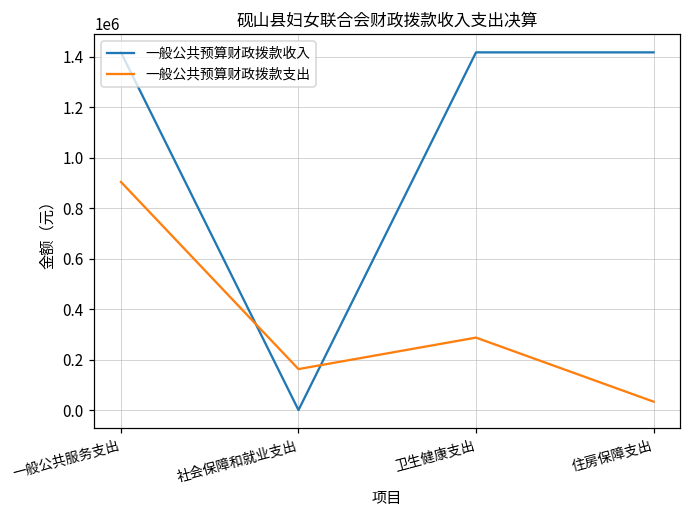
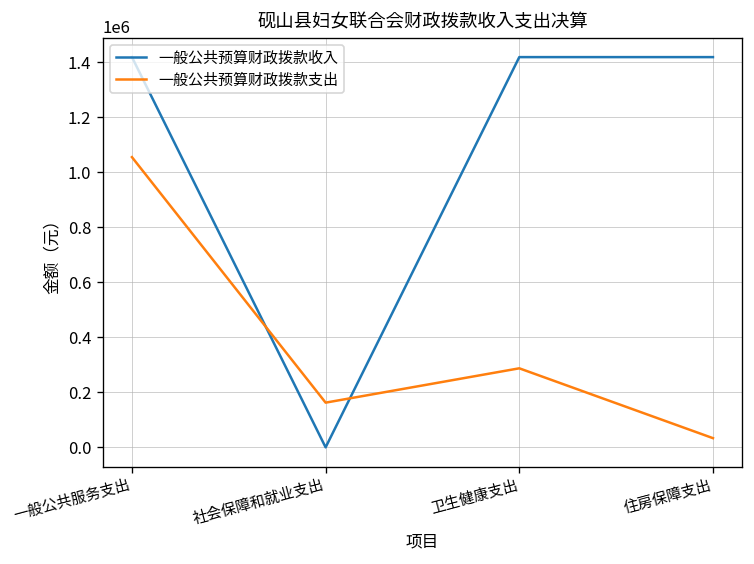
一般公共预算财政拨款支出, 一般公共服务支出: 900000 -> 1050000
